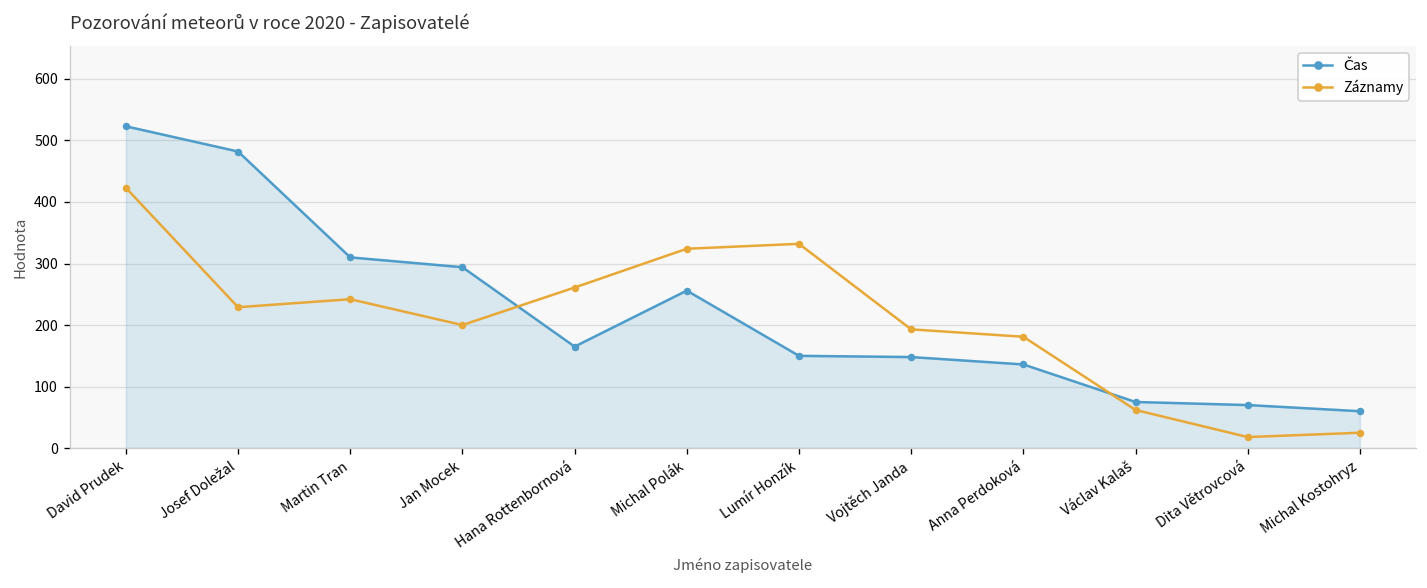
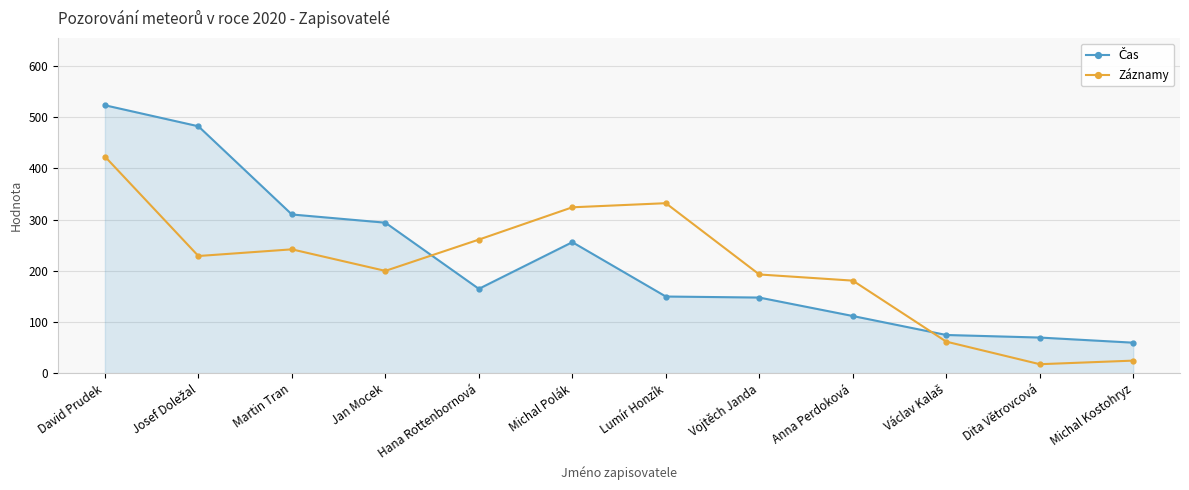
Čas, Anna Perdoková: 140 -> 110
